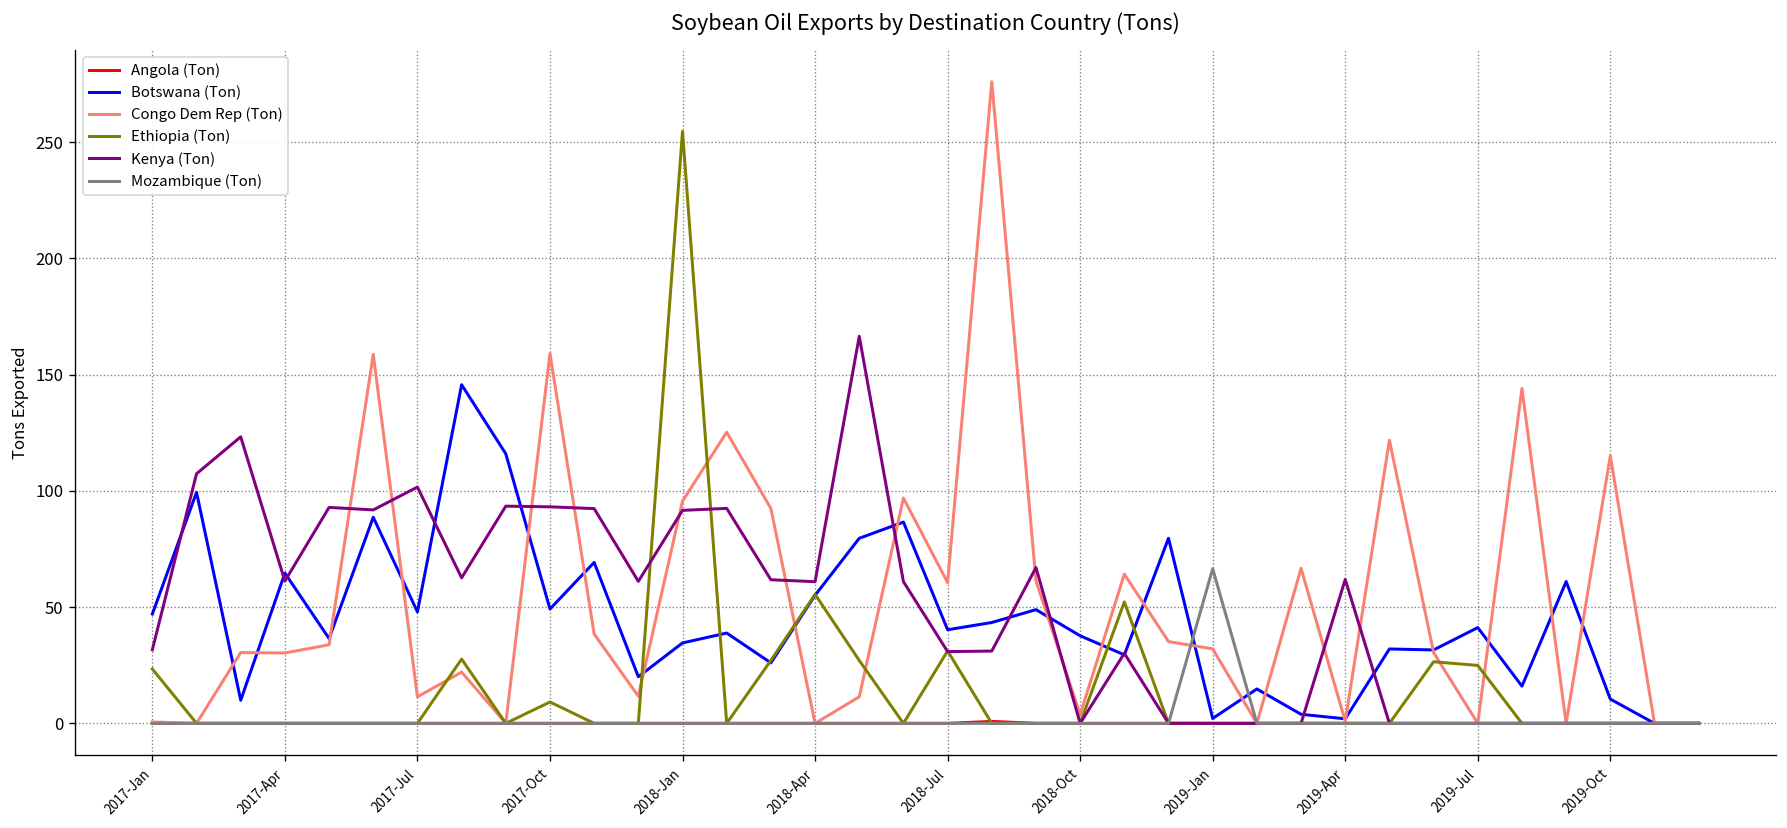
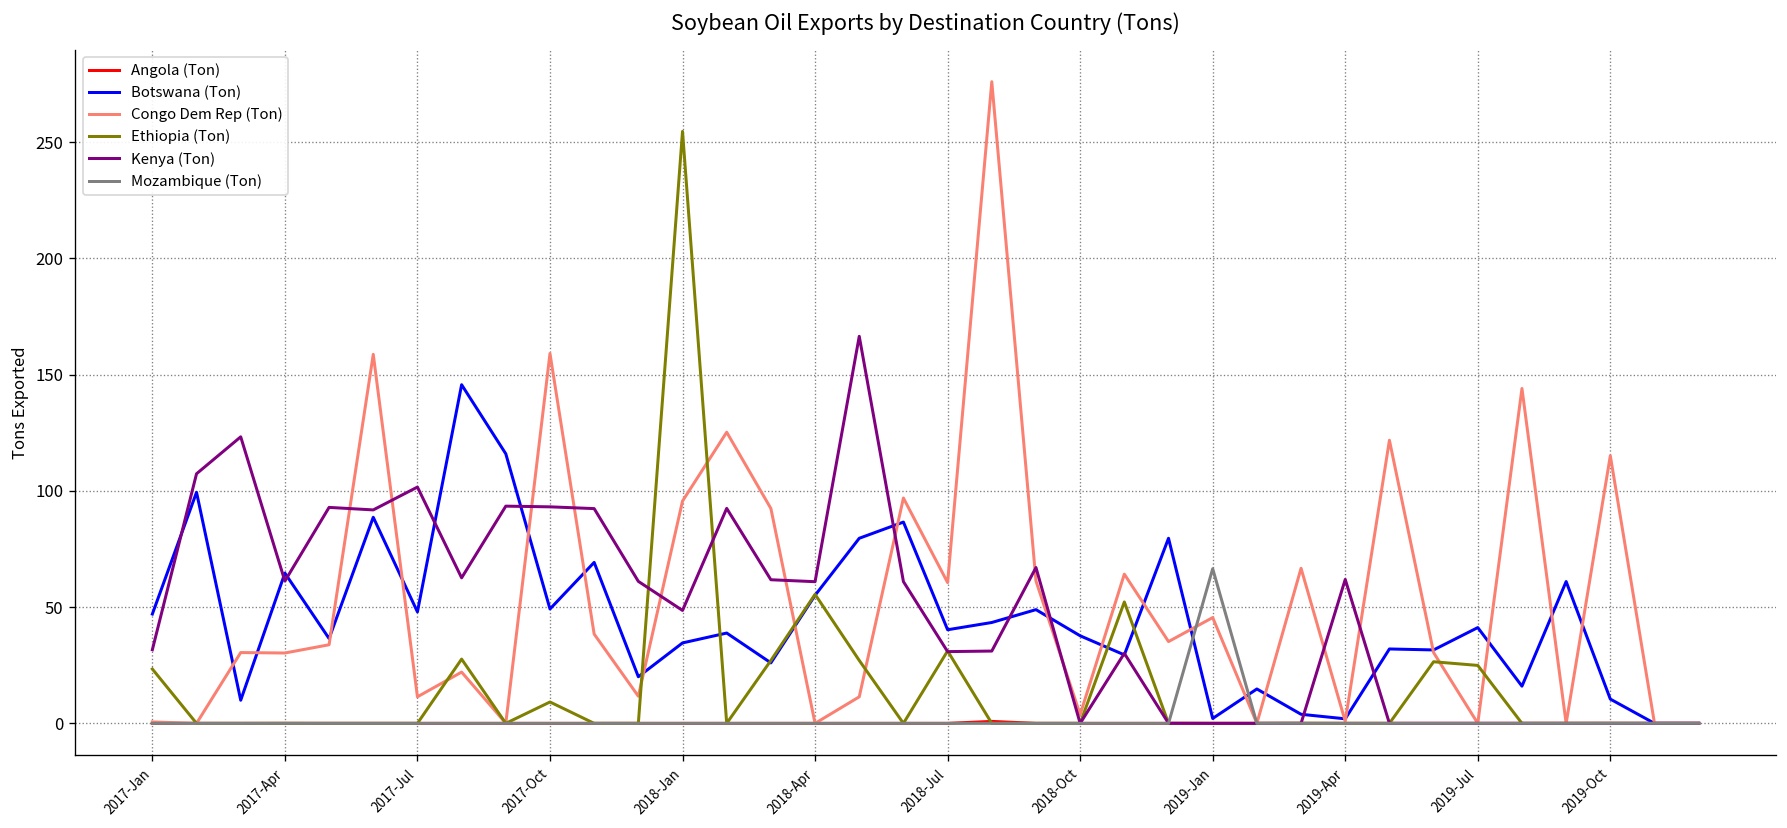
Kenya (Ton), 2018-Jan: 92 -> 49
Congo Dem Rep (Ton), 2019-Jan: 32 -> 46
